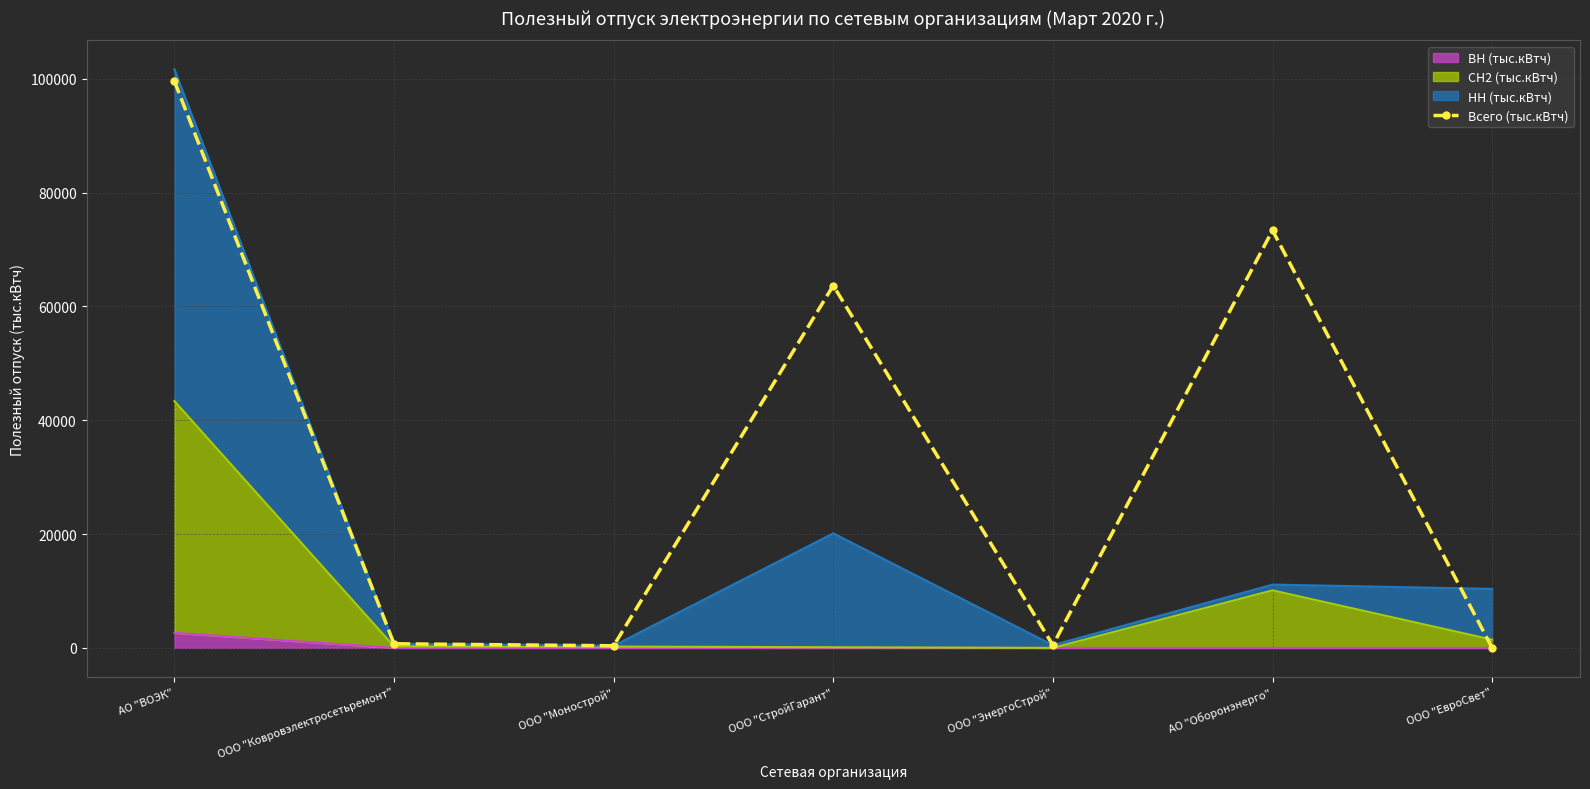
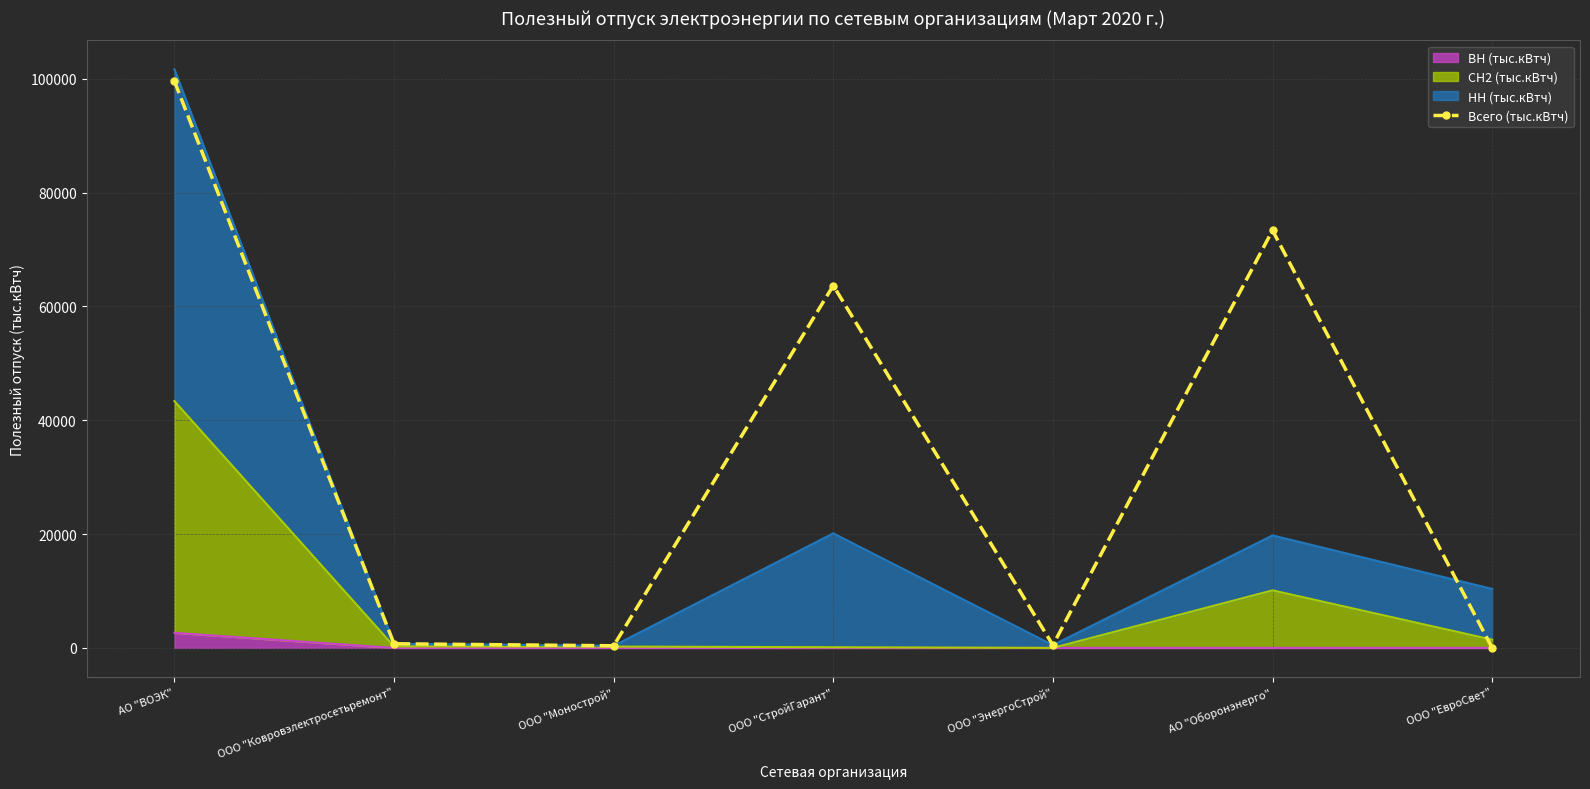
НН (тыс.кВтч), АО "Оборонэнерго": 1000 -> 10000
